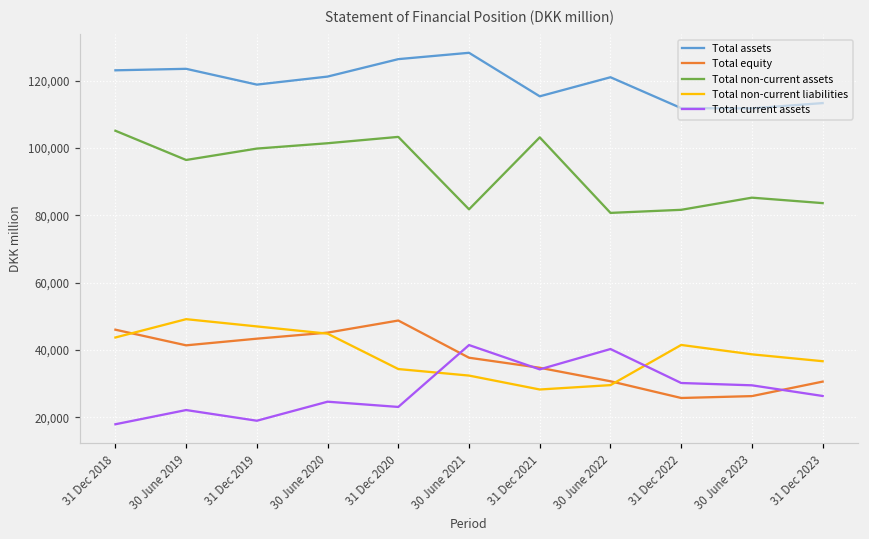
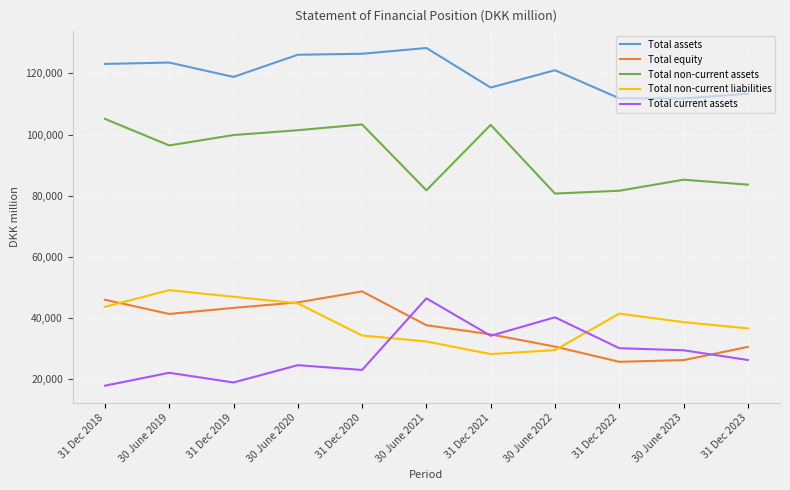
Total assets, 30 June 2020: 121,000 -> 126,000
Total current assets, 30 June 2021: 41,000 -> 46,000
